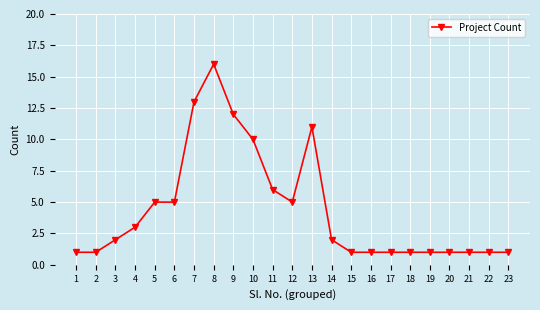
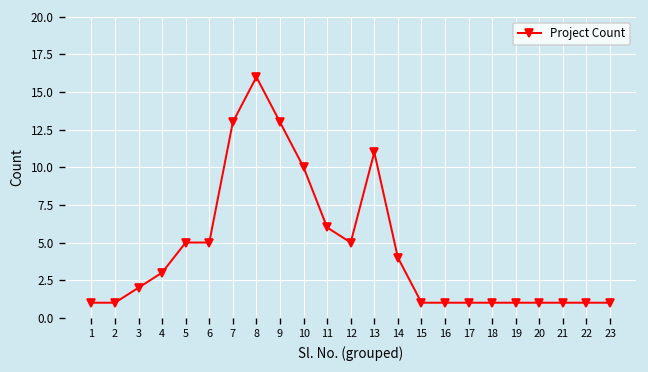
9: 12 -> 13
14: 2 -> 4
